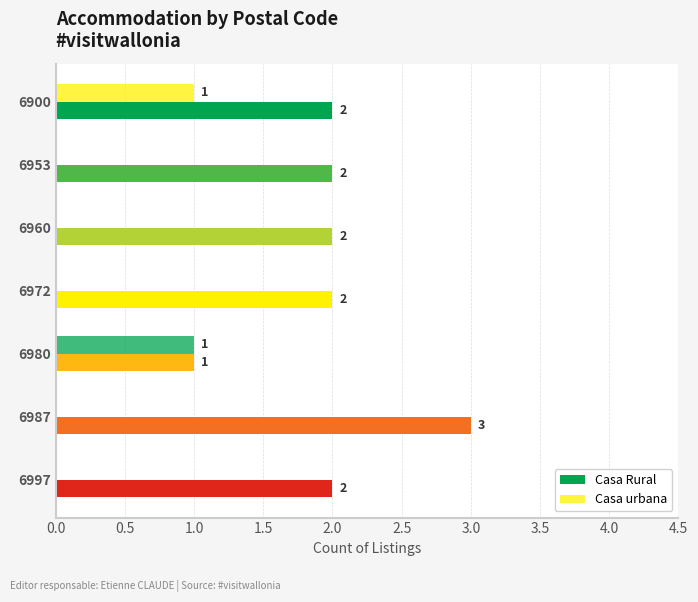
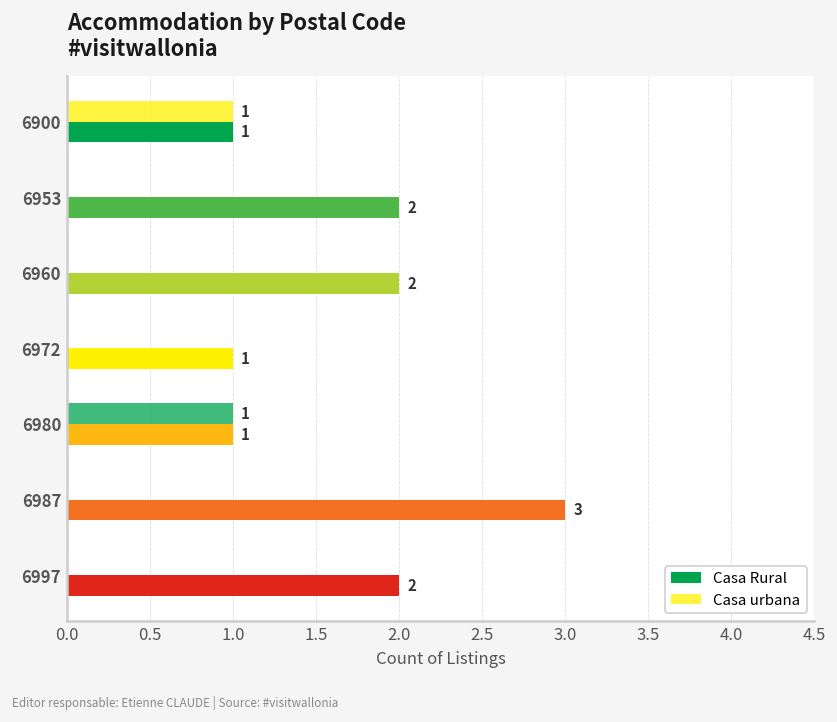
Casa Rural, 6900: 2 -> 1
Casa Rural, 6972: 2 -> 1
